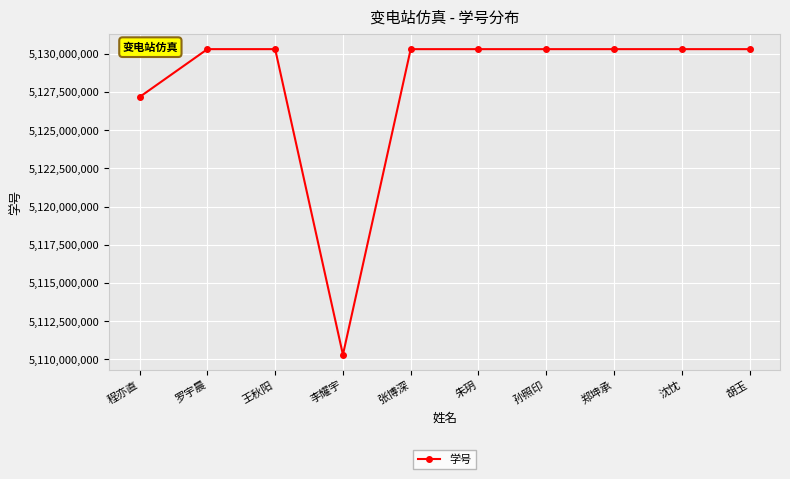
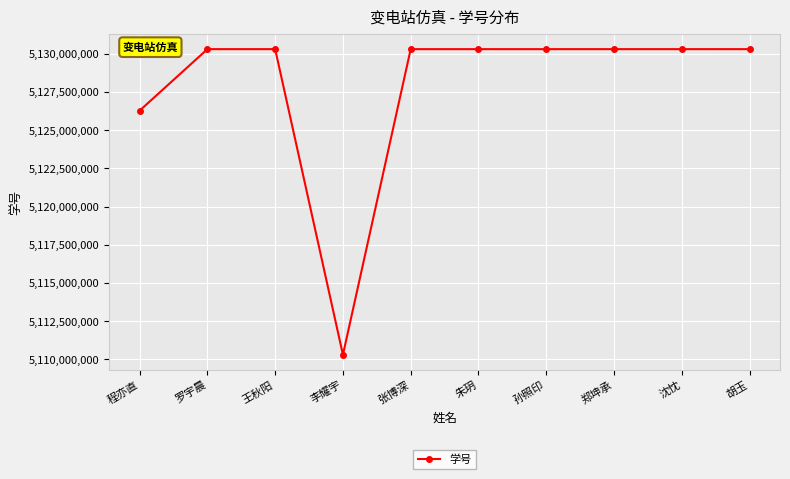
程亦直: 5,127,200,000 -> 5,126,300,000
